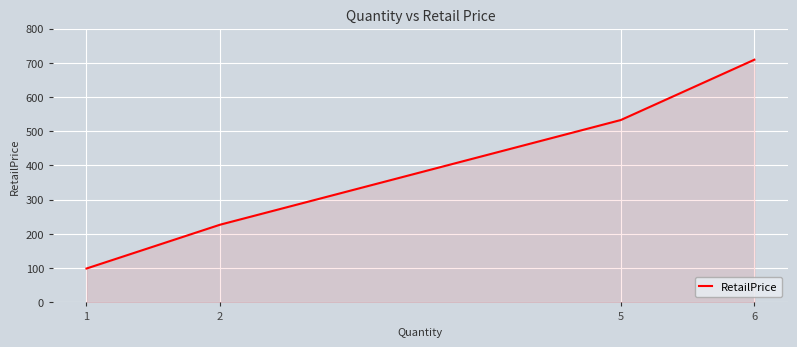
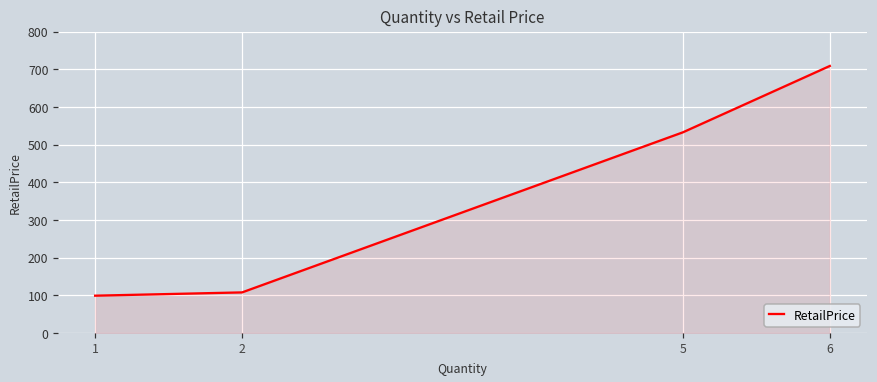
2: 230 -> 110
